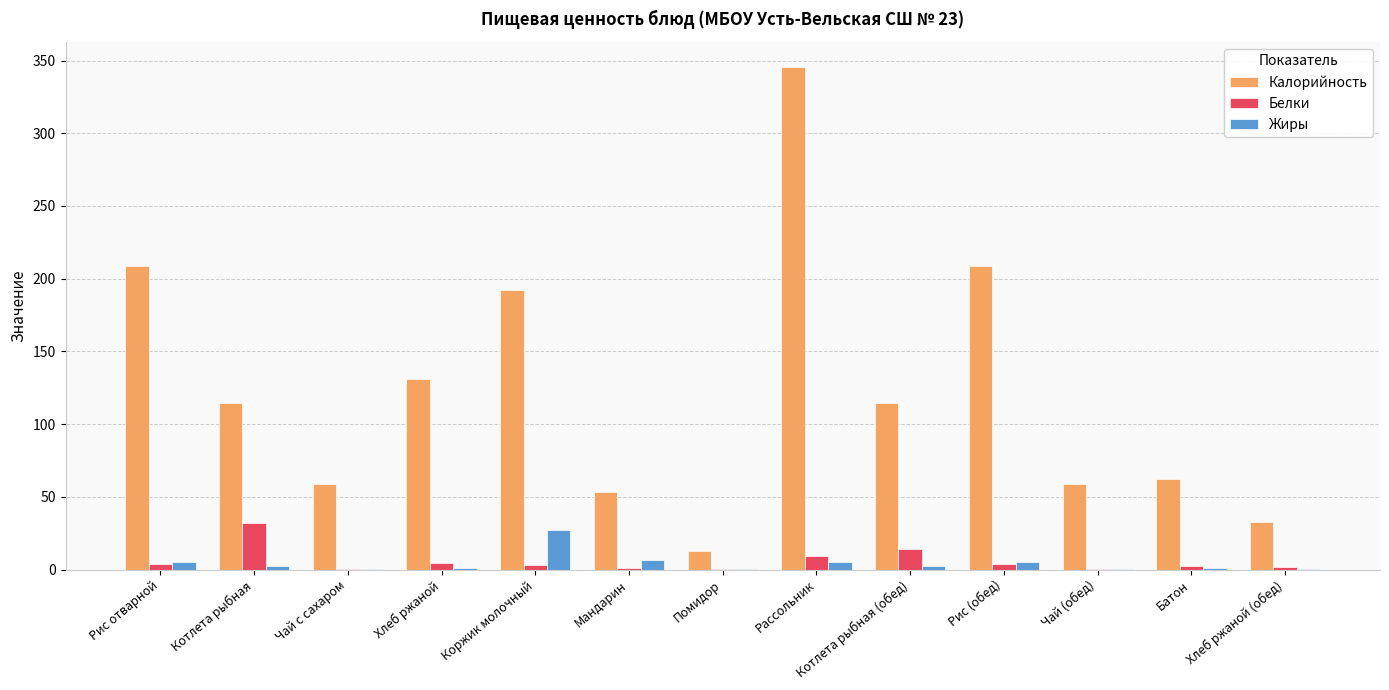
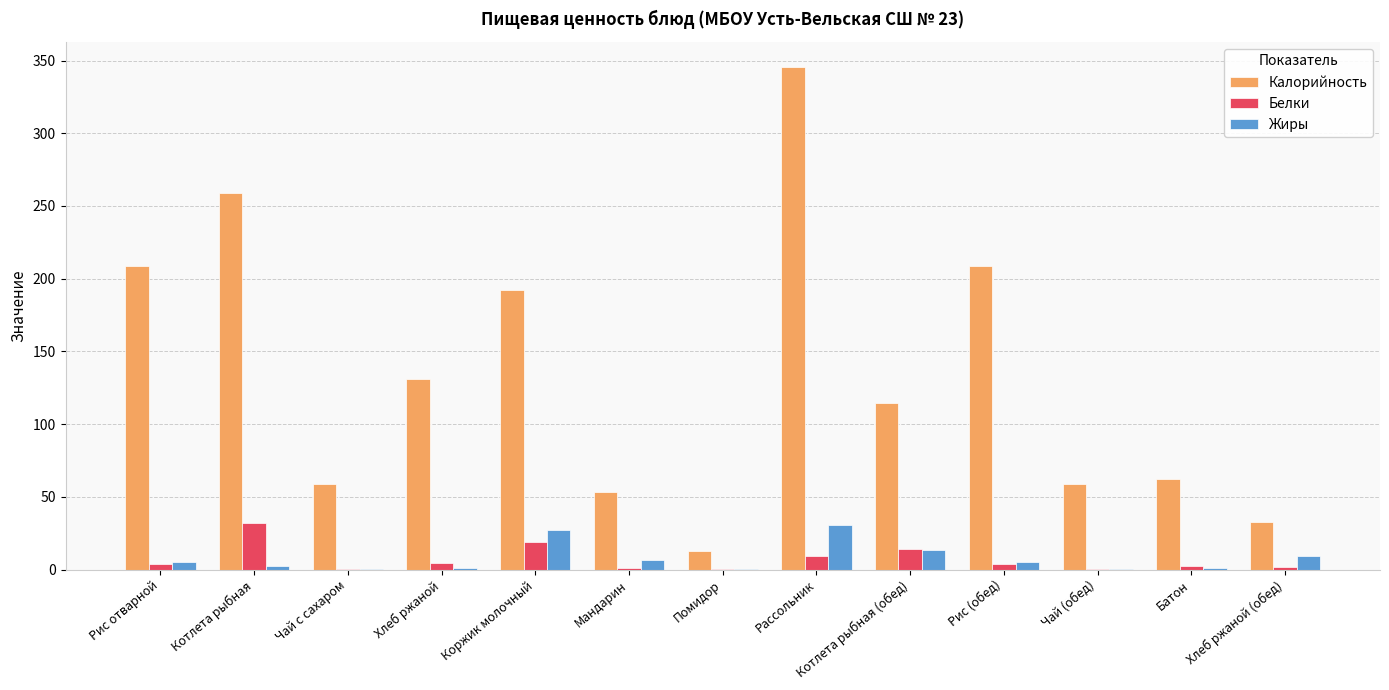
Калорийность, Котлета рыбная: 114 -> 259
Белки, Коржик молочный: 3 -> 19
Жиры, Рассольник: 5 -> 31
Жиры, Котлета рыбная (обед): 3 -> 13
Жиры, Хлеб ржаной (обед): 0 -> 10
